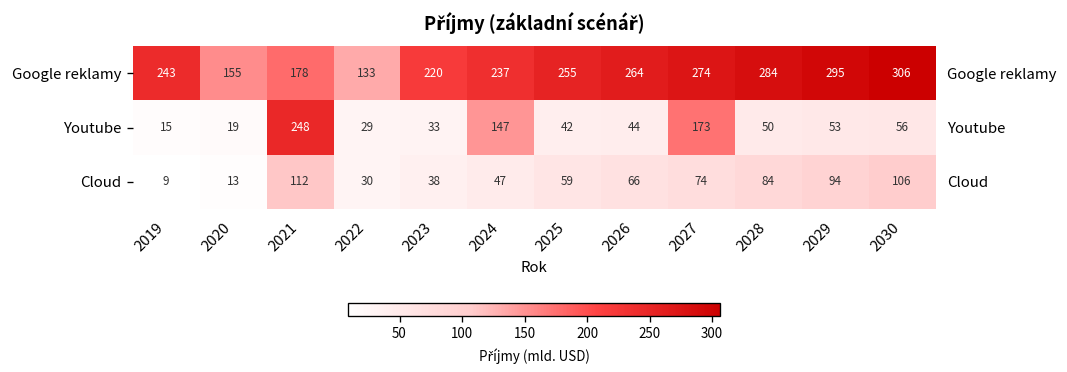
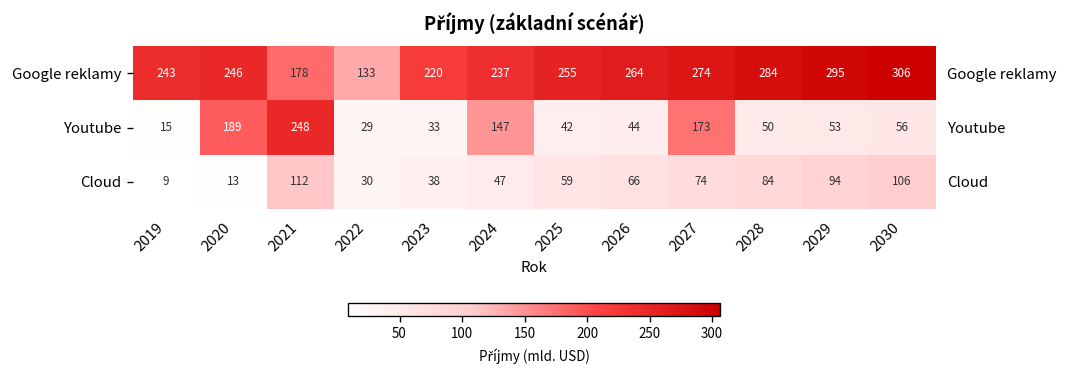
Google reklamy, 2020: 155 -> 246
Youtube, 2020: 19 -> 189
